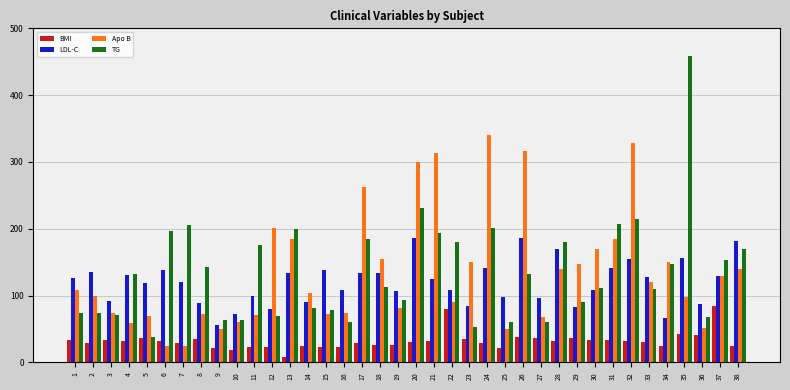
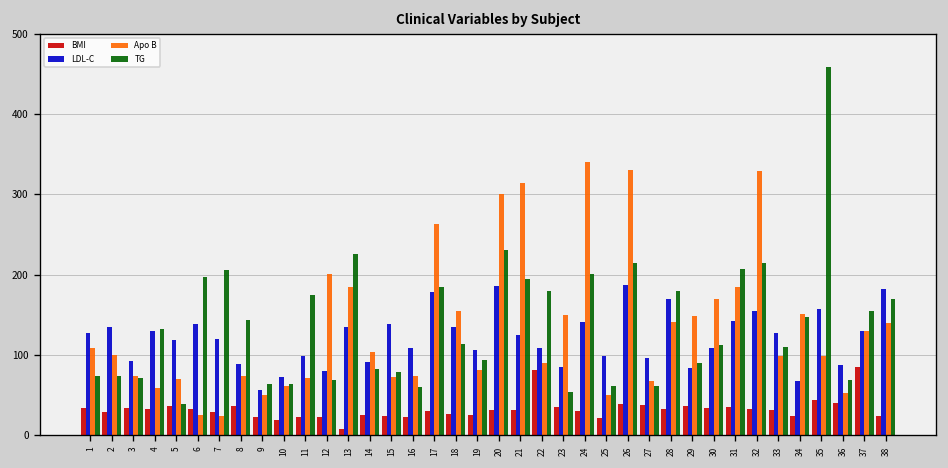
TG, 13: 200 -> 230
LDL-C, 17: 130 -> 180
Apo B, 26: 320 -> 330
TG, 26: 130 -> 220
Apo B, 33: 120 -> 100
